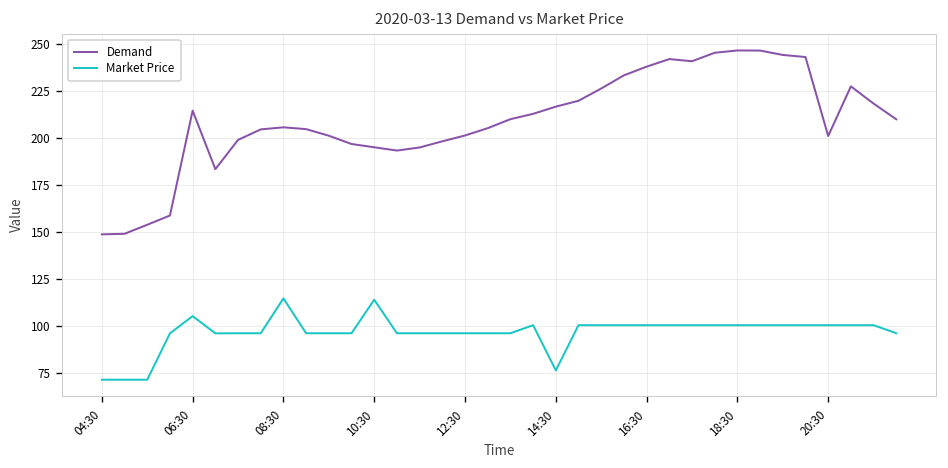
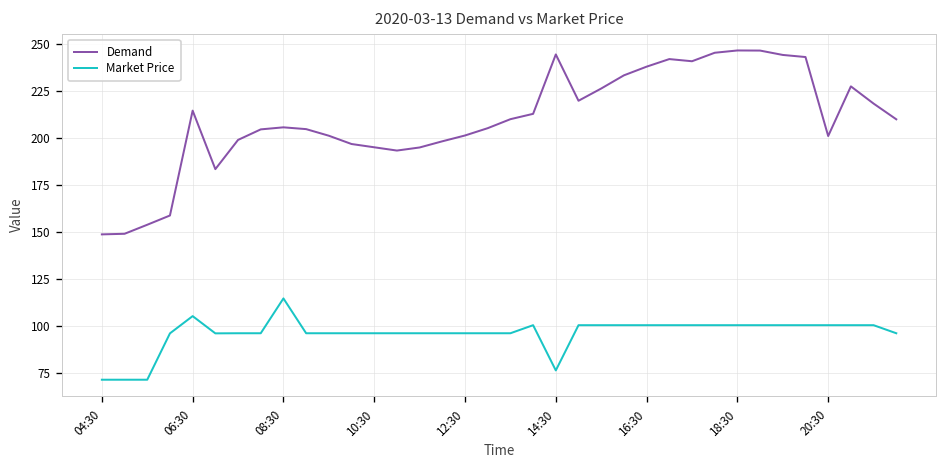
Market Price, 10:30: 114 -> 96
Demand, 14:30: 217 -> 244
